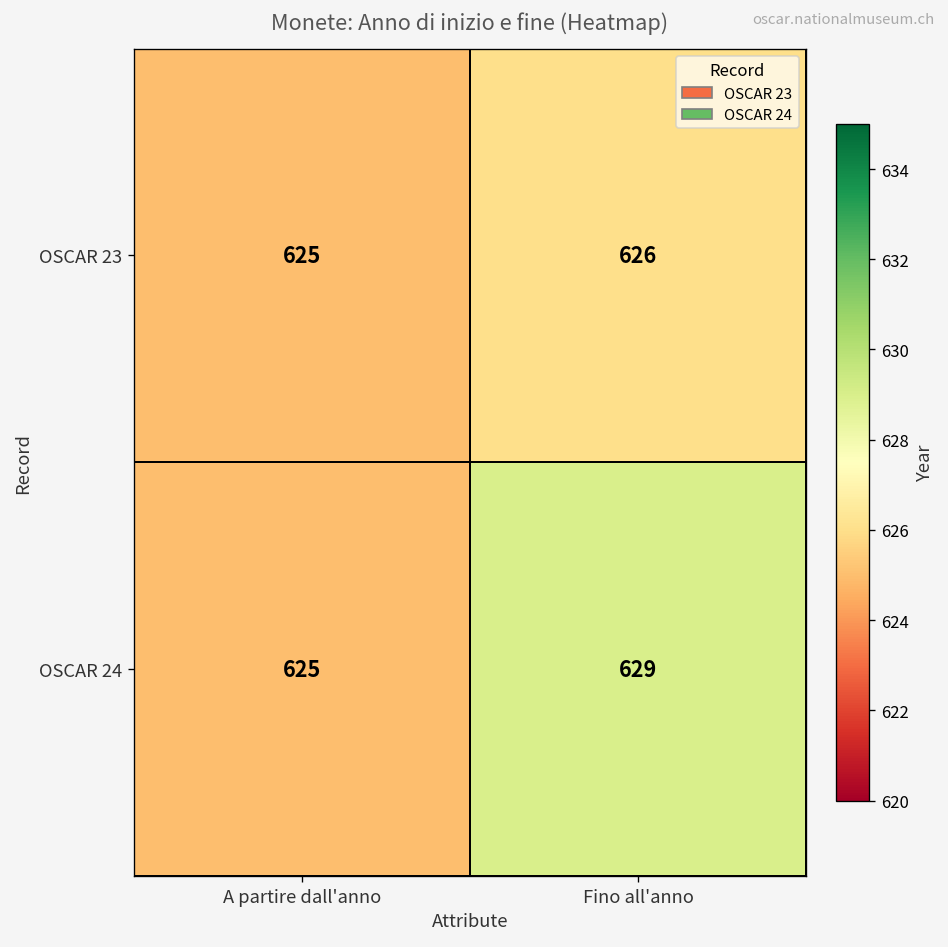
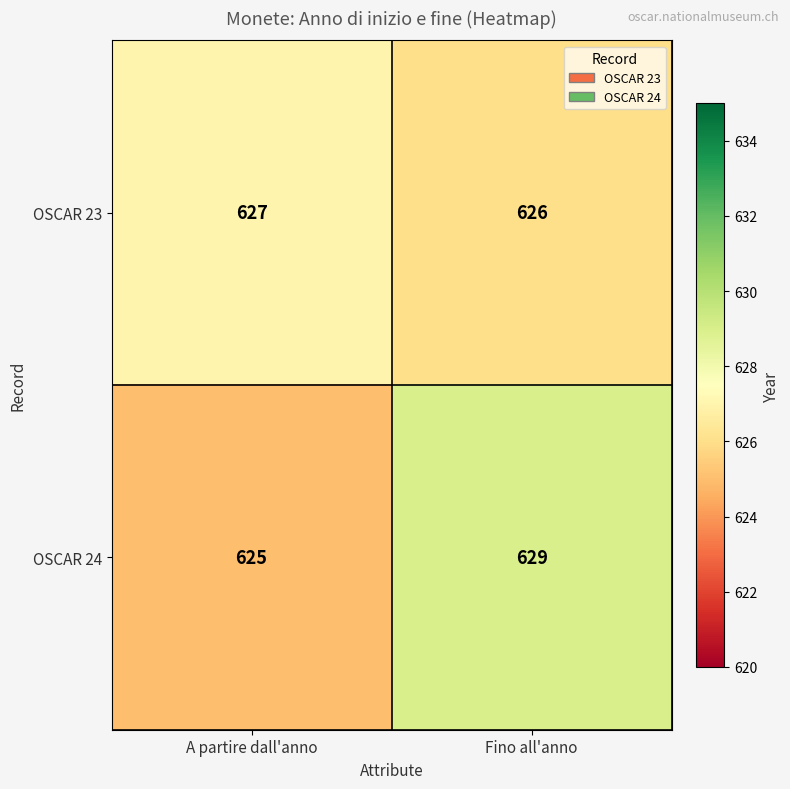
OSCAR 23, A partire dall'anno: 625 -> 627
